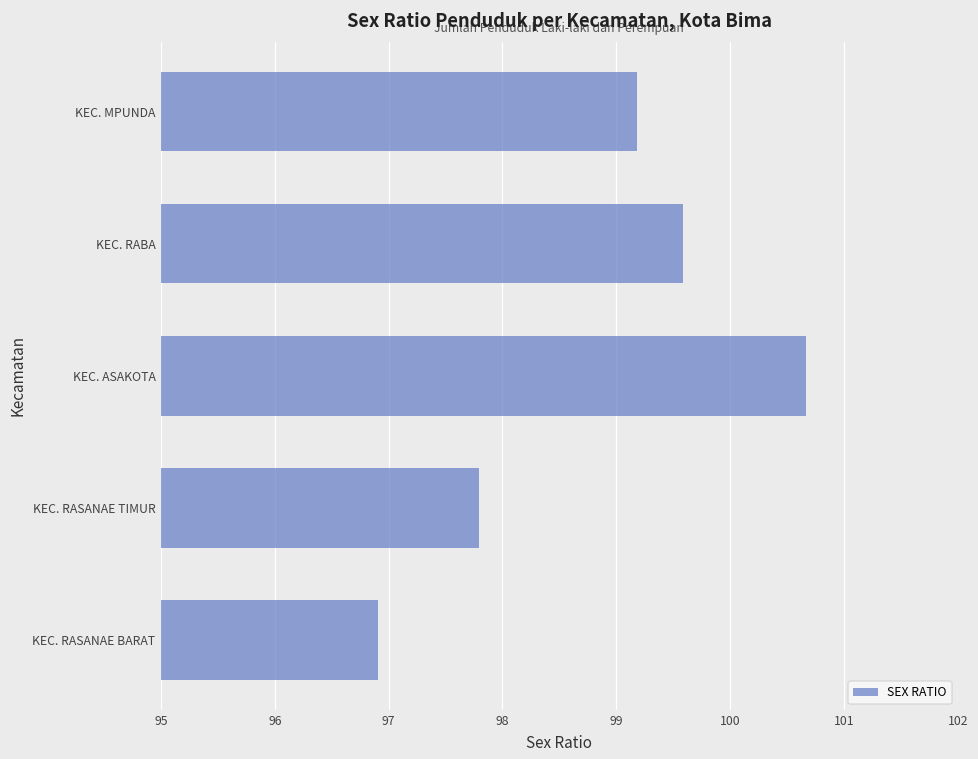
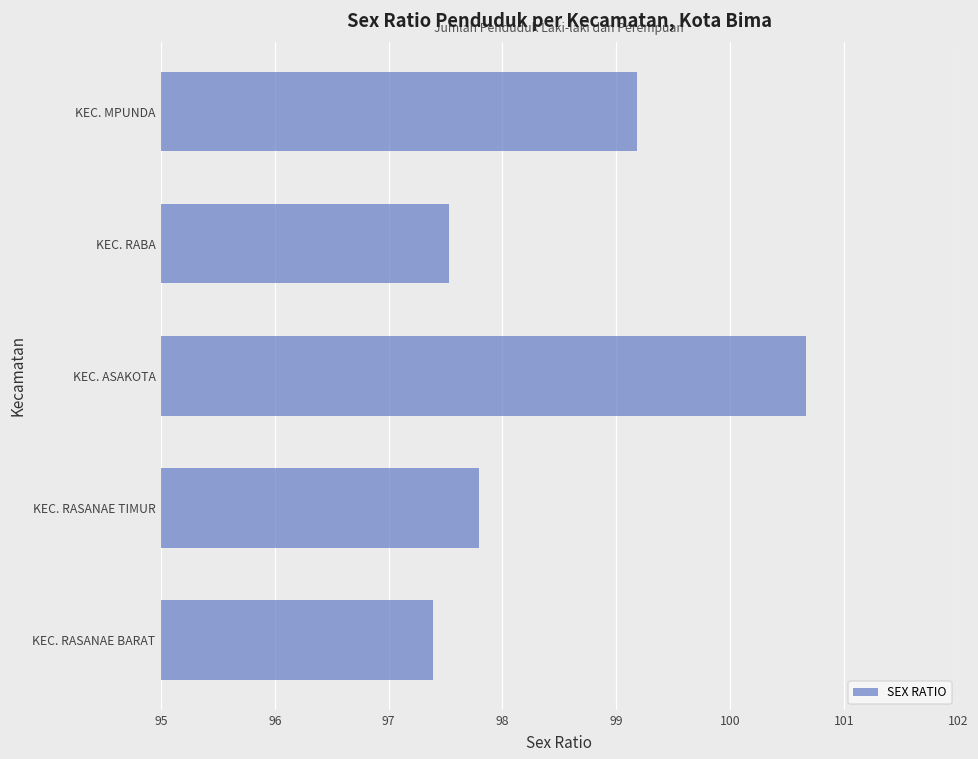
KEC. RABA: 99.59 -> 97.53
KEC. RASANAE BARAT: 96.91 -> 97.39
